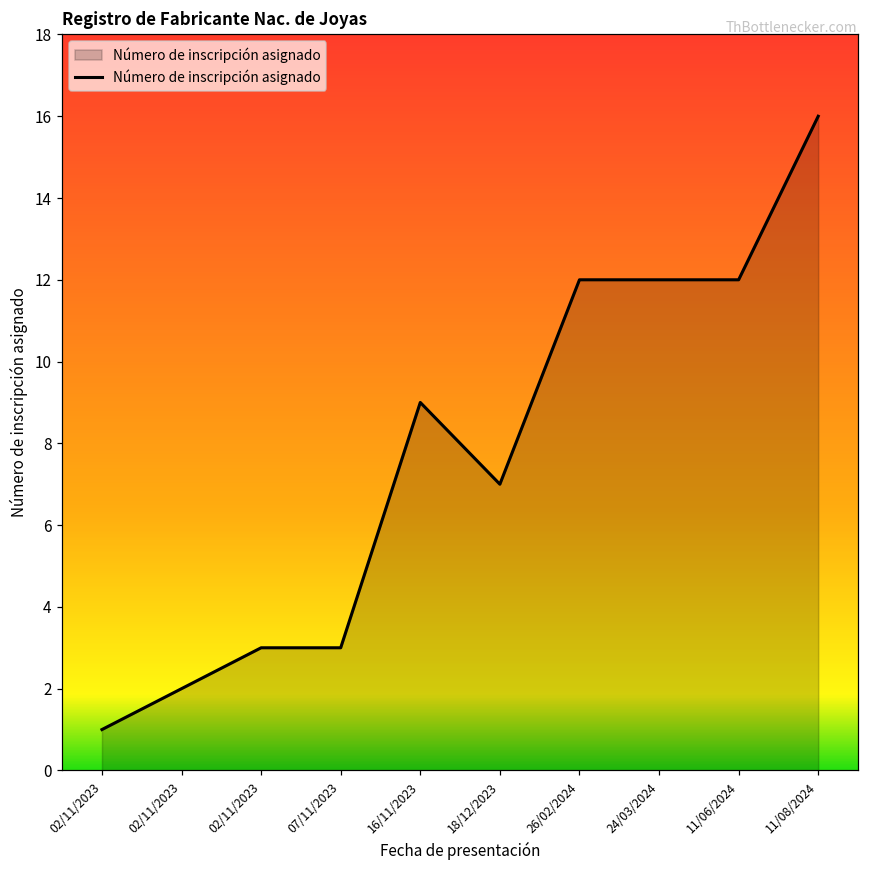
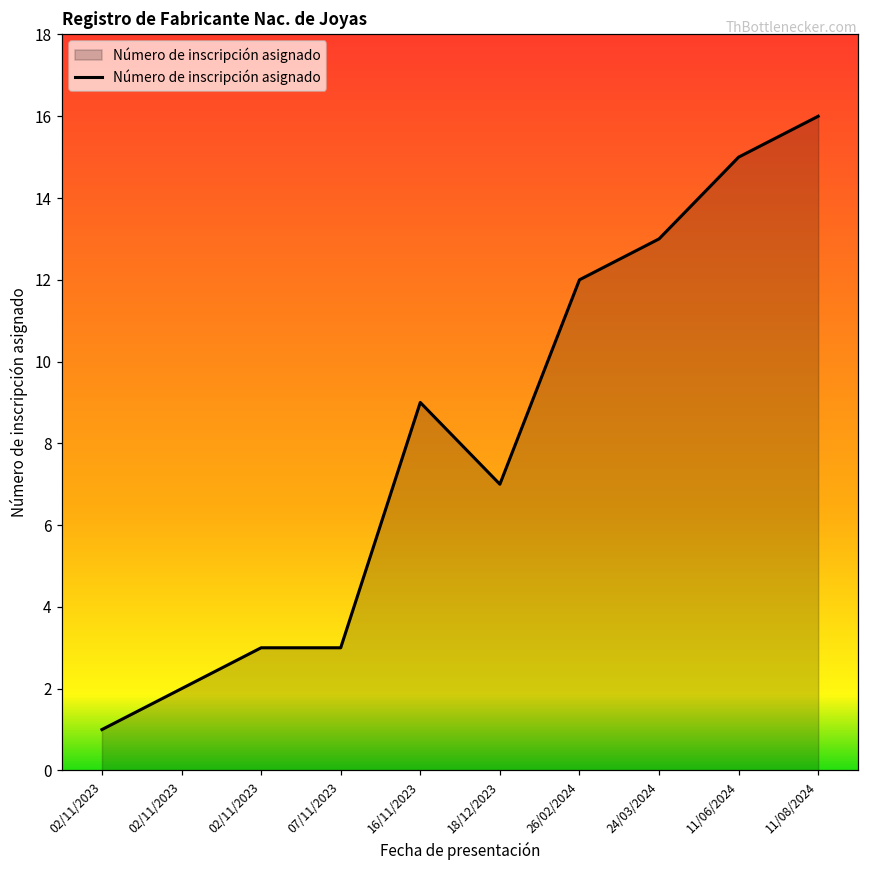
24/03/2024: 12 -> 13
11/06/2024: 12 -> 15
